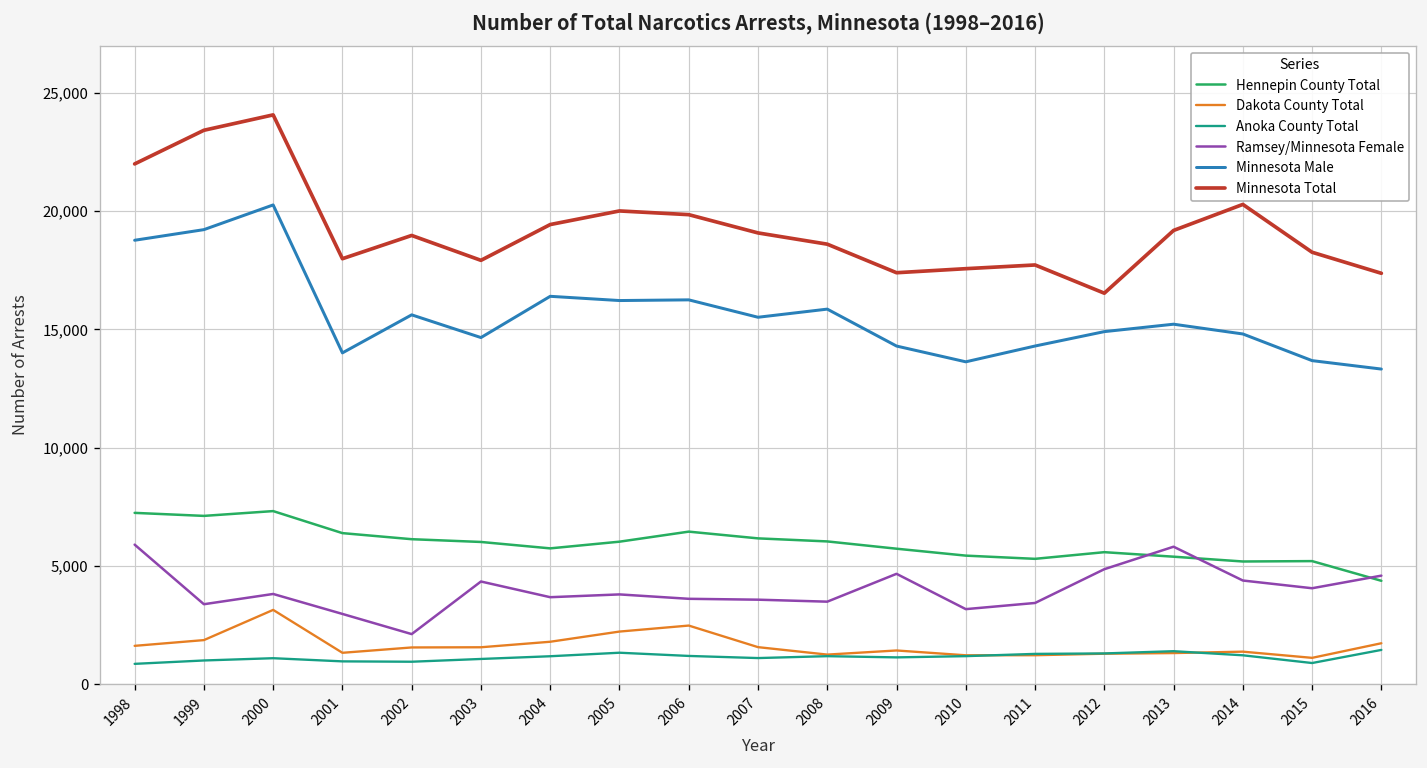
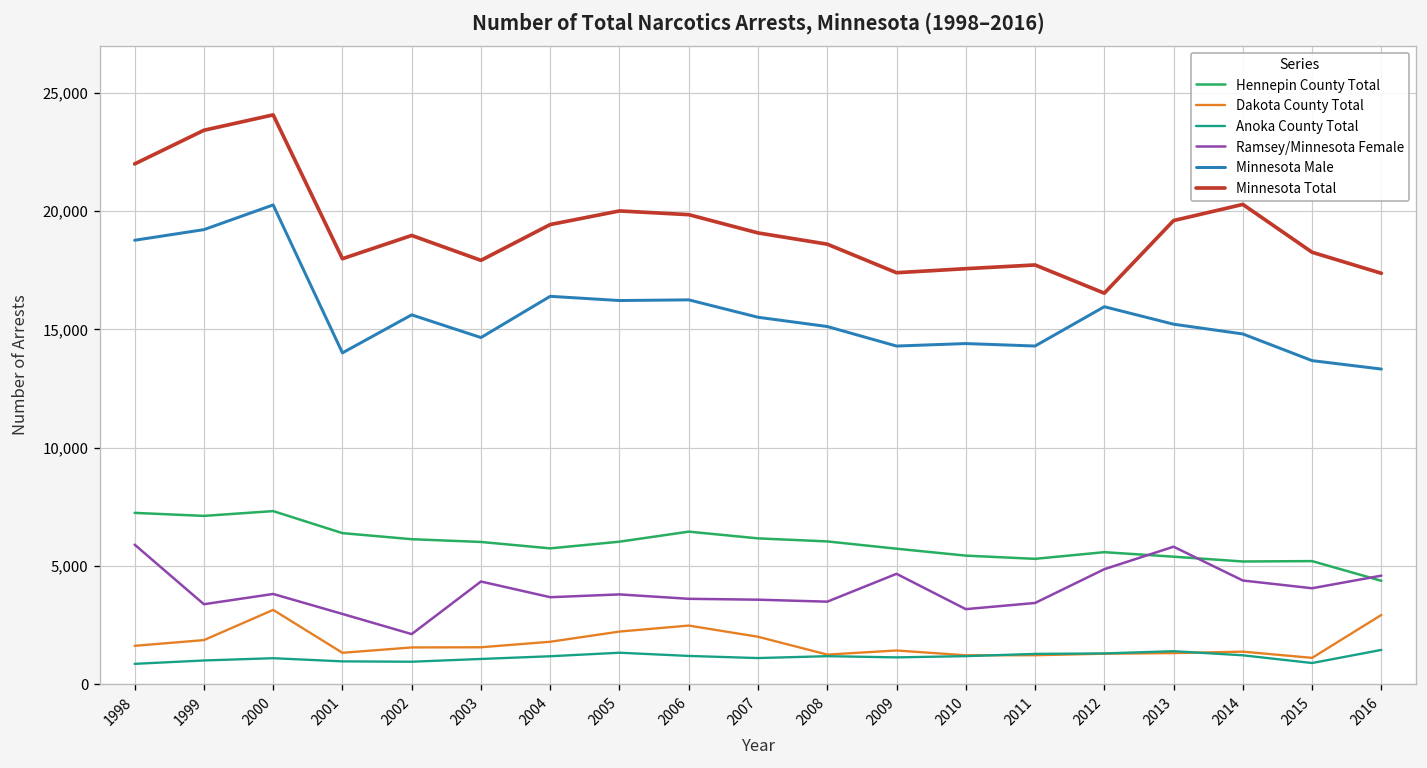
Dakota County Total, 2007: 1,600 -> 2,000
Minnesota Male, 2008: 15,900 -> 15,100
Minnesota Male, 2010: 13,600 -> 14,400
Minnesota Male, 2012: 14,900 -> 16,000
Minnesota Total, 2013: 19,200 -> 19,600
Dakota County Total, 2016: 1,700 -> 2,900
